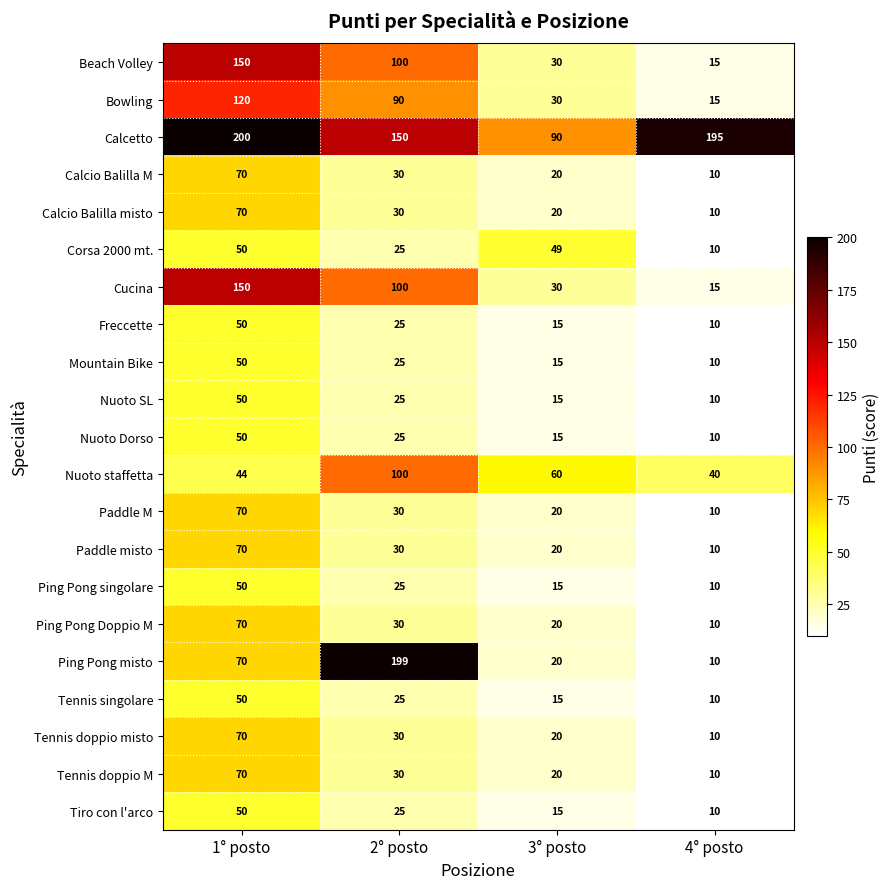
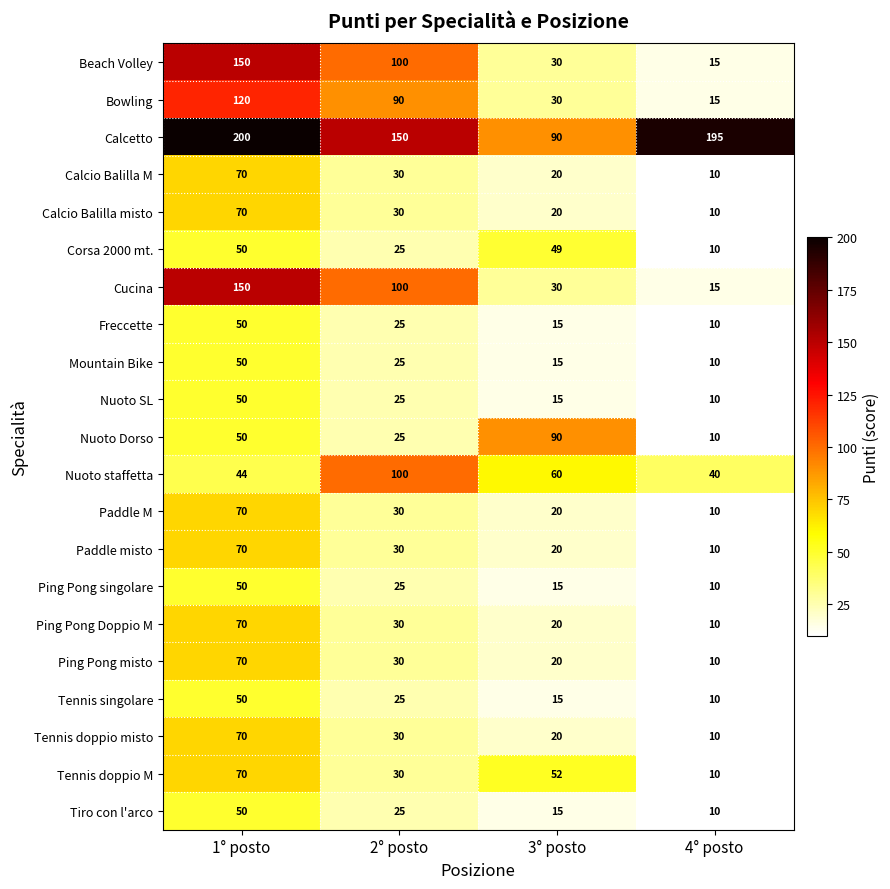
Nuoto Dorso, 3° posto: 15 -> 90
Ping Pong misto, 2° posto: 199 -> 30
Tennis doppio M, 3° posto: 20 -> 52
